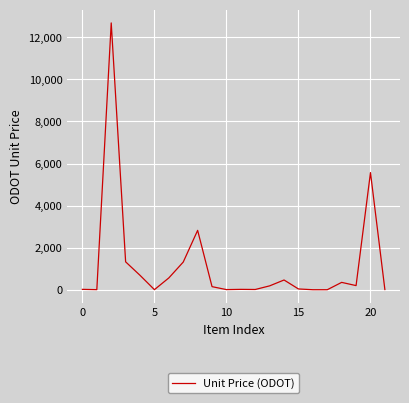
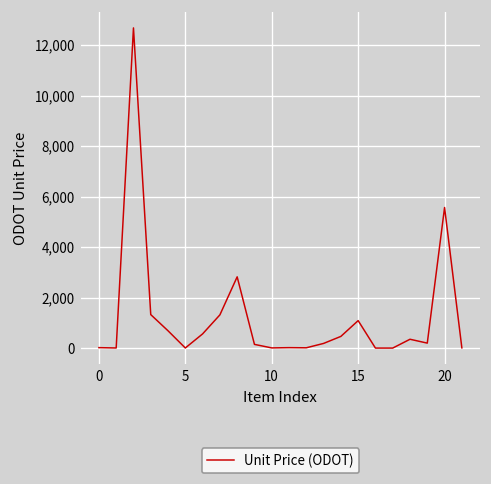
15: 0 -> 1,100
